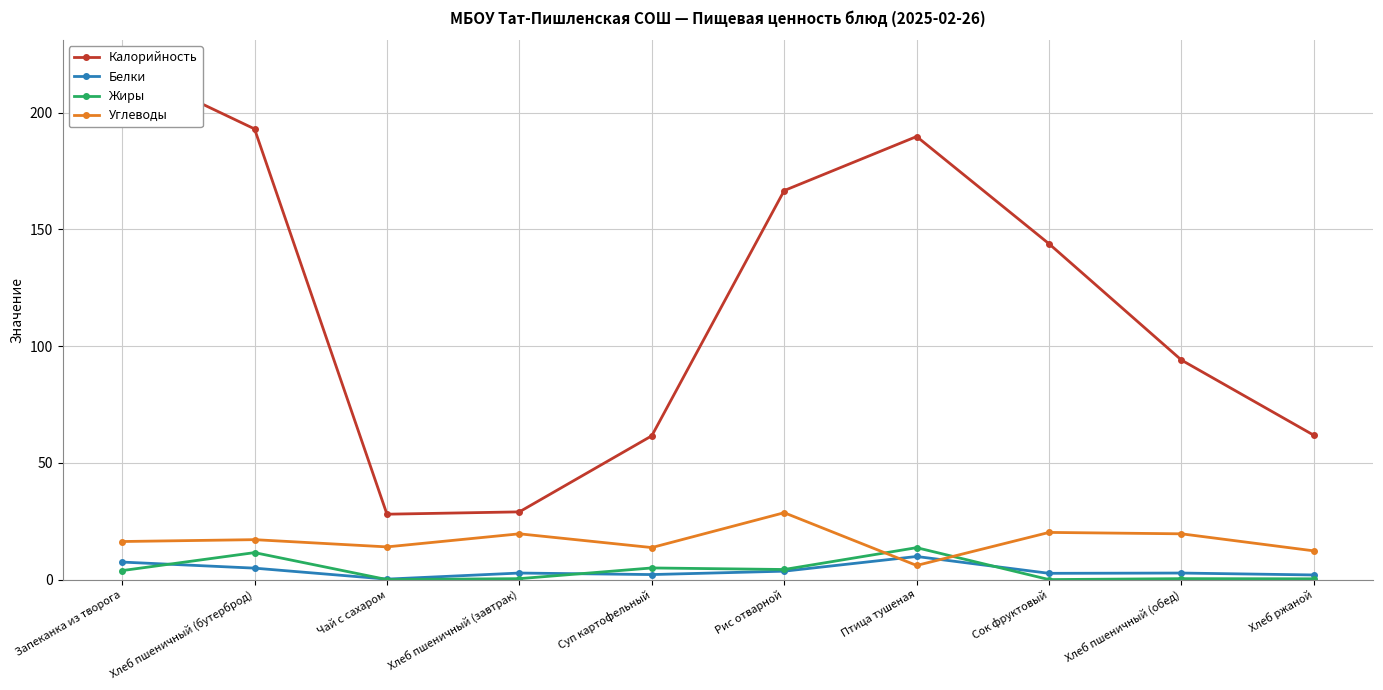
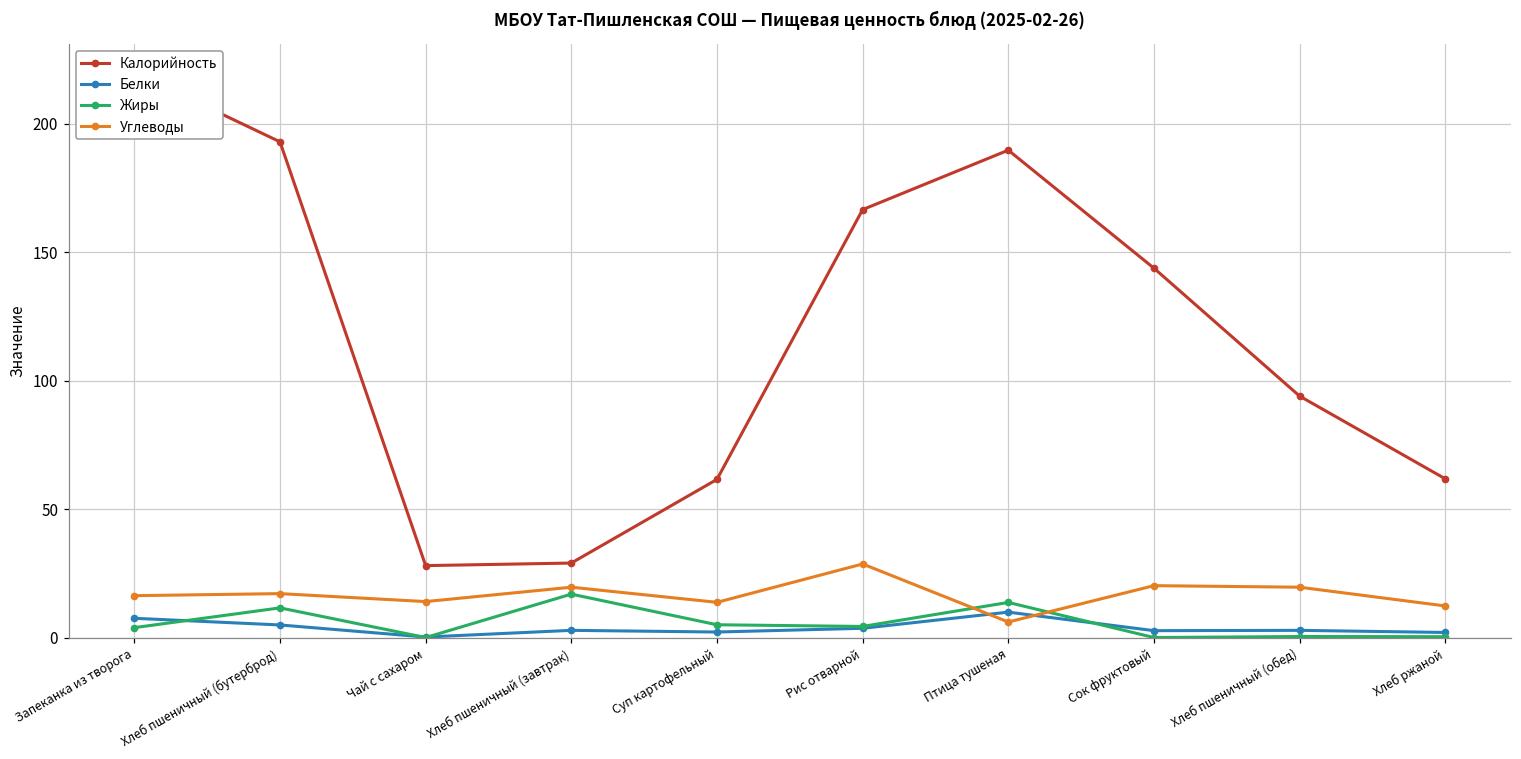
Жиры, Хлеб пшеничный (завтрак): 0 -> 17
